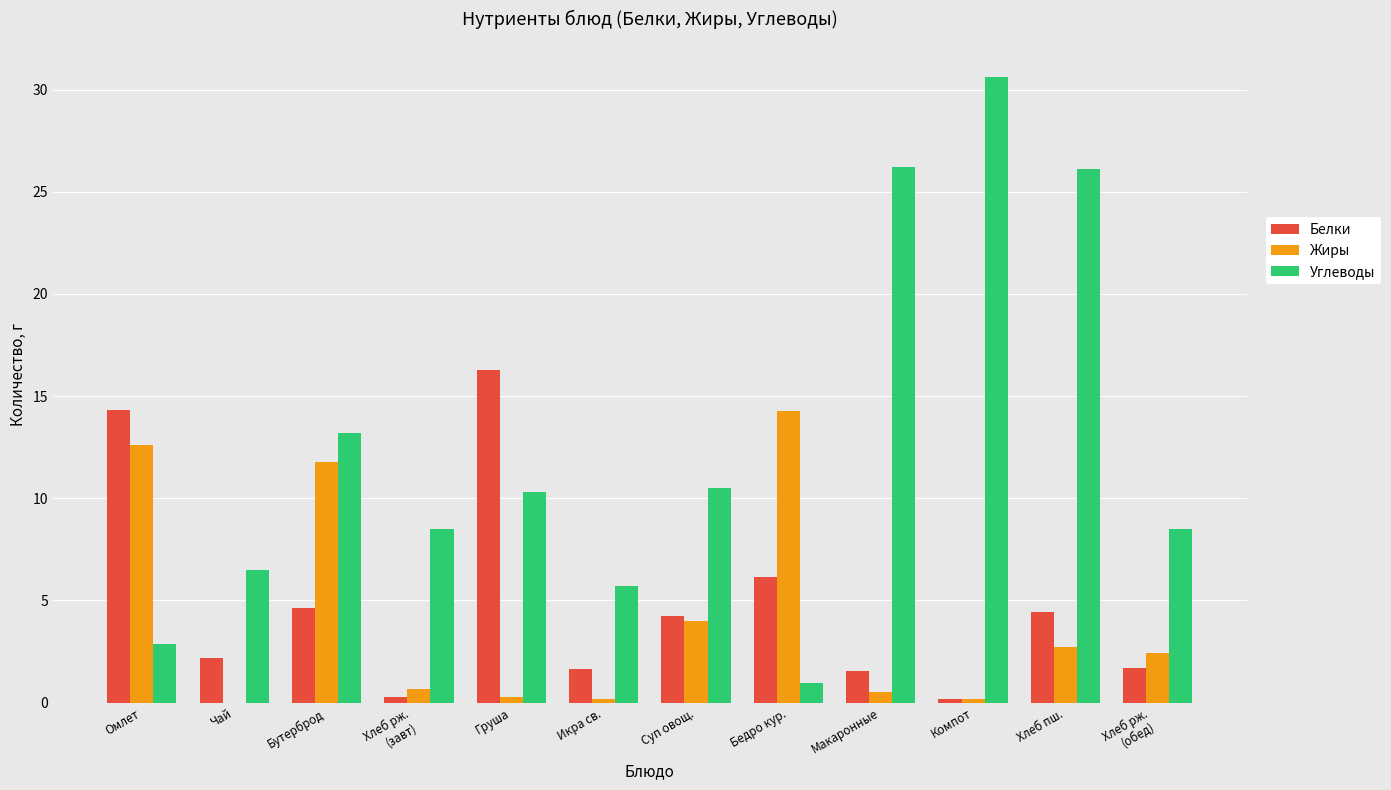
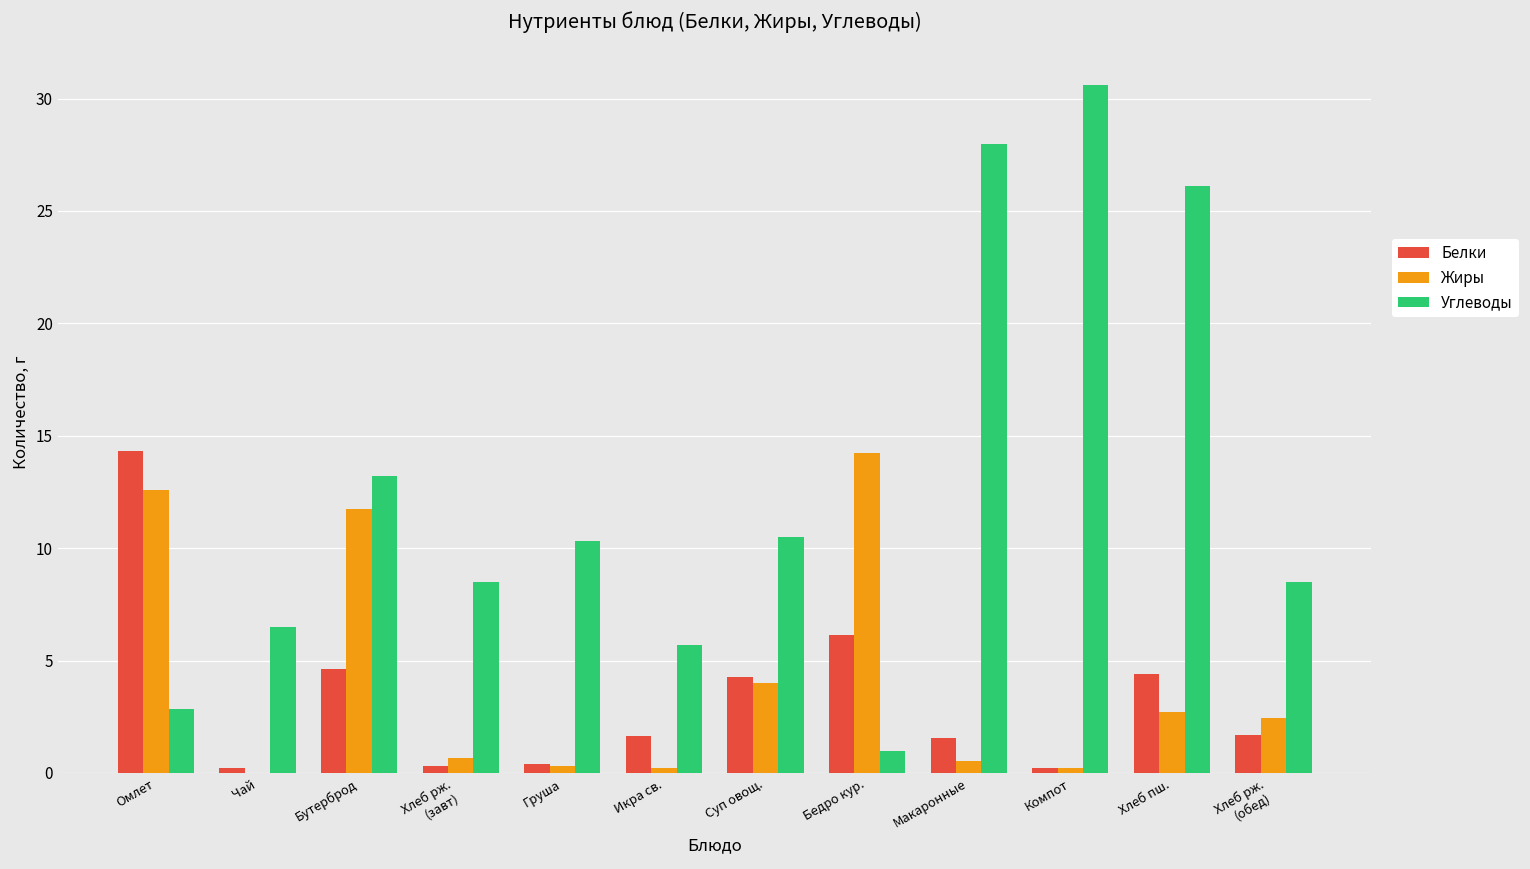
Белки, Чай: 2.2 -> 0.2
Белки, Груша: 16.3 -> 0.4
Углеводы, Макаронные: 26.2 -> 28.0
